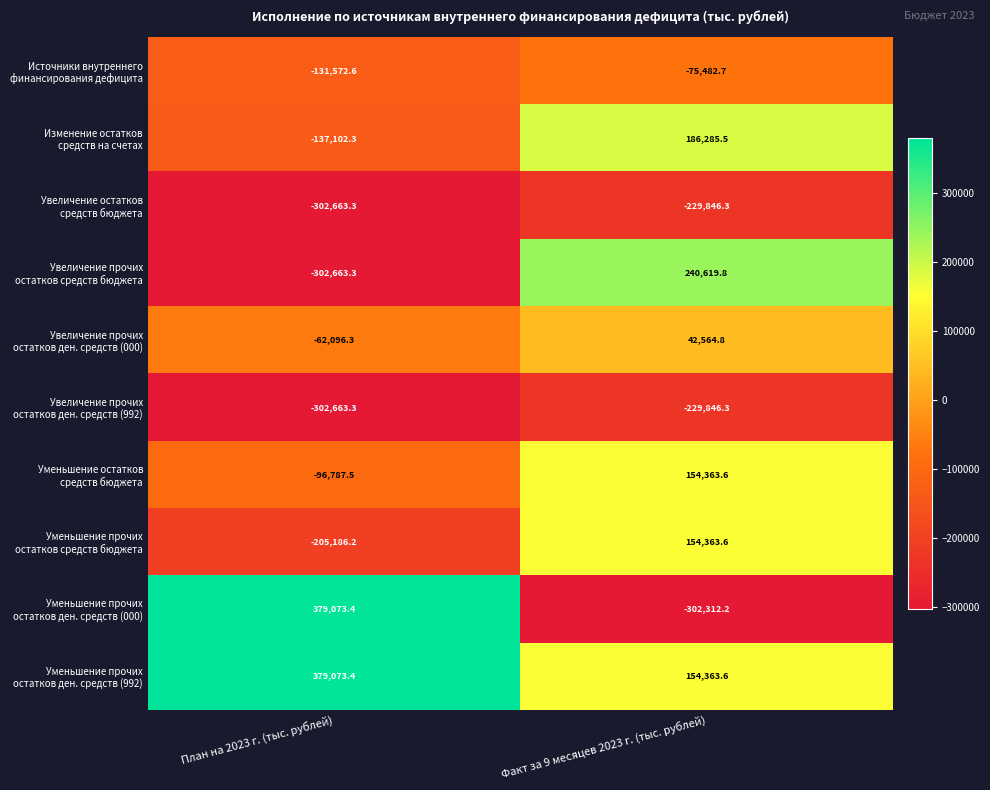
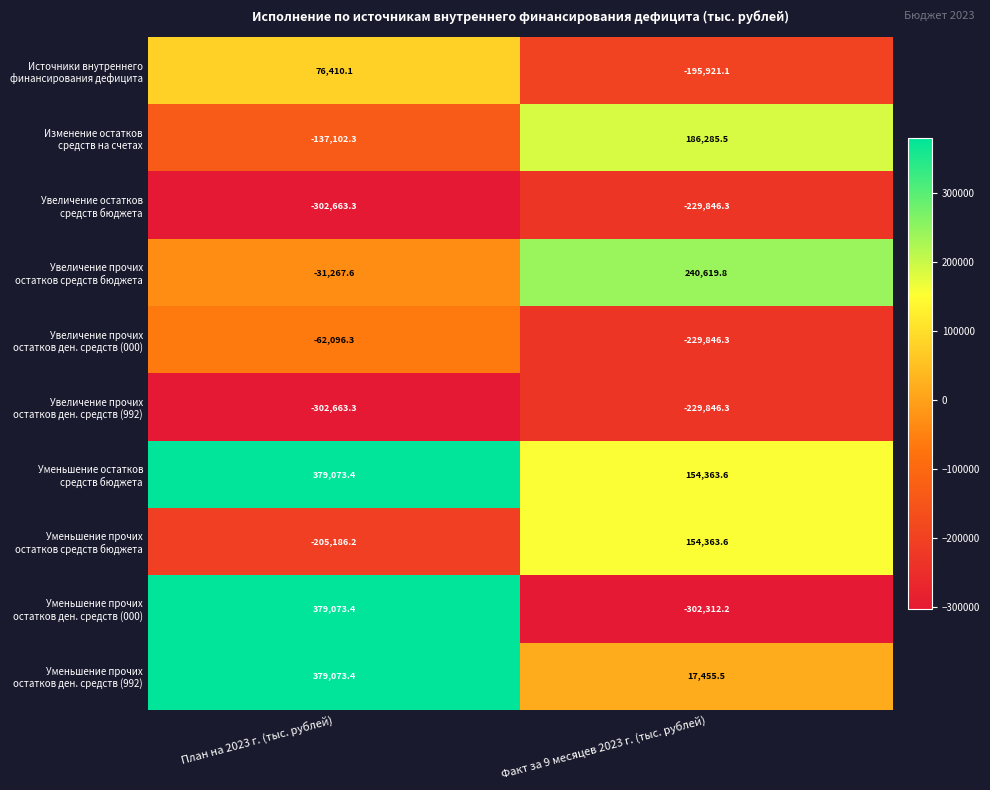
Источники внутреннего финансирования дефицита, План на 2023 г. (тыс. рублей): -131,572.6 -> 76,410.1
Источники внутреннего финансирования дефицита, Факт за 9 месяцев 2023 г. (тыс. рублей): -75,482.7 -> -195,921.1
Увеличение прочих остатков средств бюджета, План на 2023 г. (тыс. рублей): -302,663.3 -> -31,267.6
Увеличение прочих остатков ден. средств (000), Факт за 9 месяцев 2023 г. (тыс. рублей): 42,564.8 -> -229,846.3
Уменьшение остатков средств бюджета, План на 2023 г. (тыс. рублей): -96,787.5 -> 379,073.4
Уменьшение прочих остатков ден. средств (992), Факт за 9 месяцев 2023 г. (тыс. рублей): 154,363.6 -> 17,455.5
